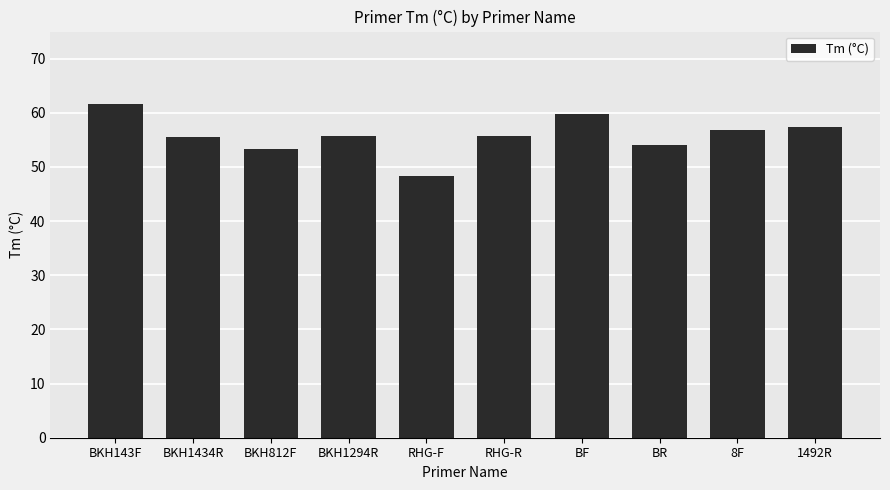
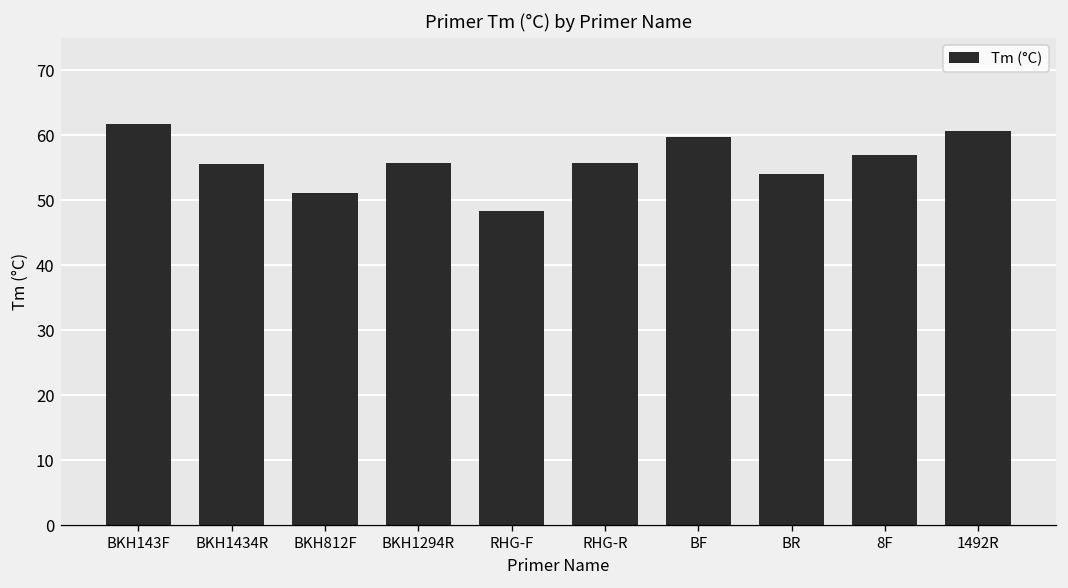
BKH812F: 53 -> 51
1492R: 57 -> 61
